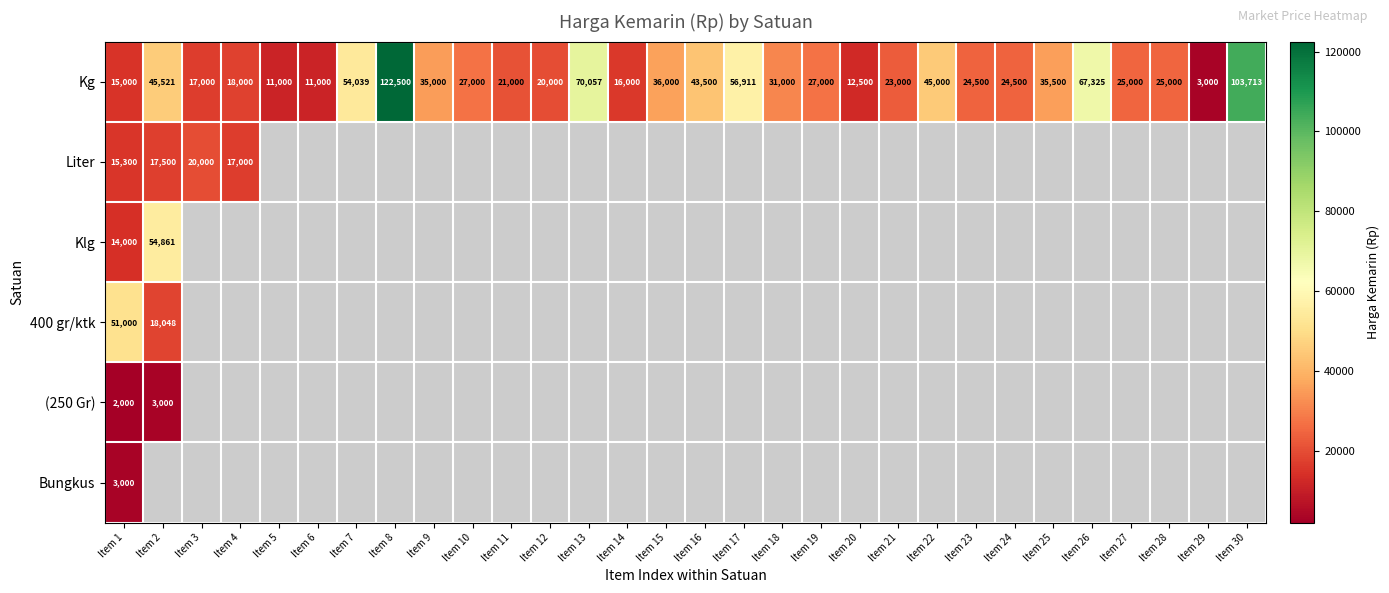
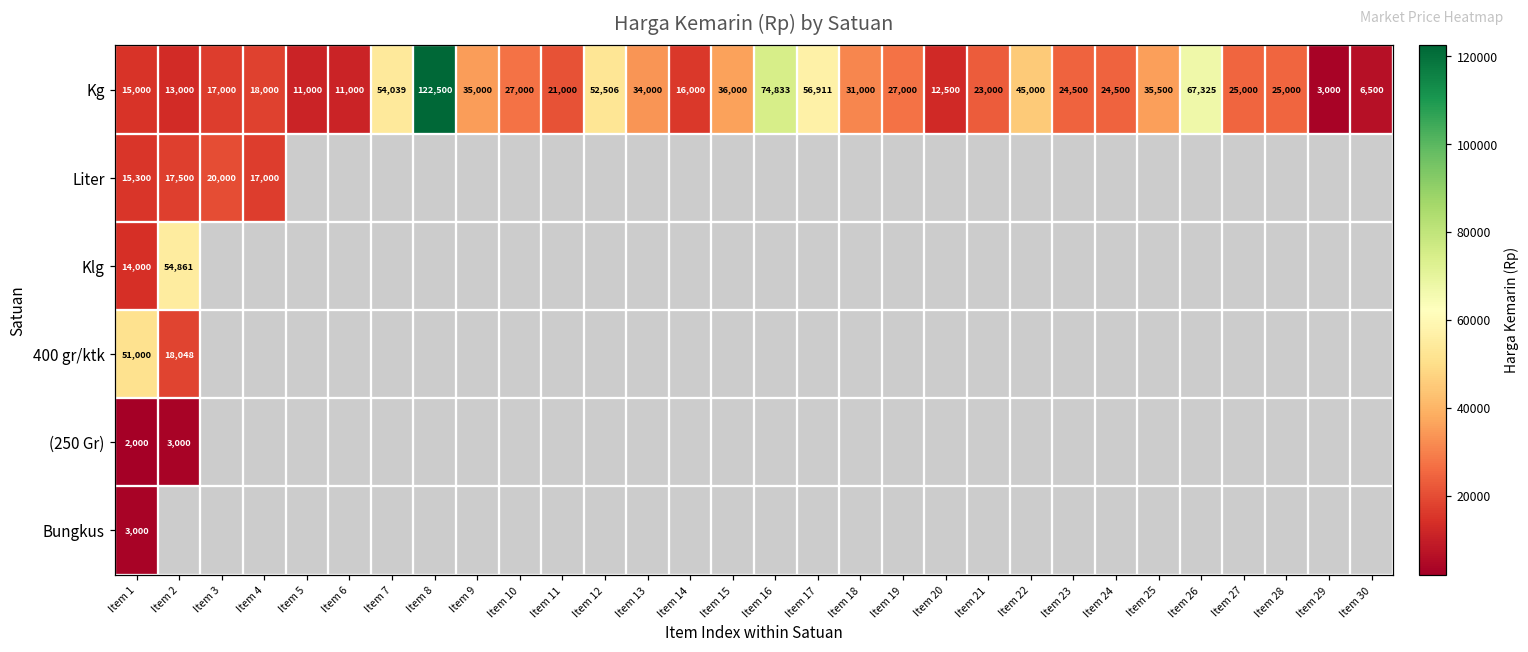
Kg, Item 2: 45,521 -> 13,000
Kg, Item 12: 20,000 -> 52,506
Kg, Item 13: 70,057 -> 34,000
Kg, Item 16: 43,500 -> 74,833
Kg, Item 30: 103,713 -> 6,500
